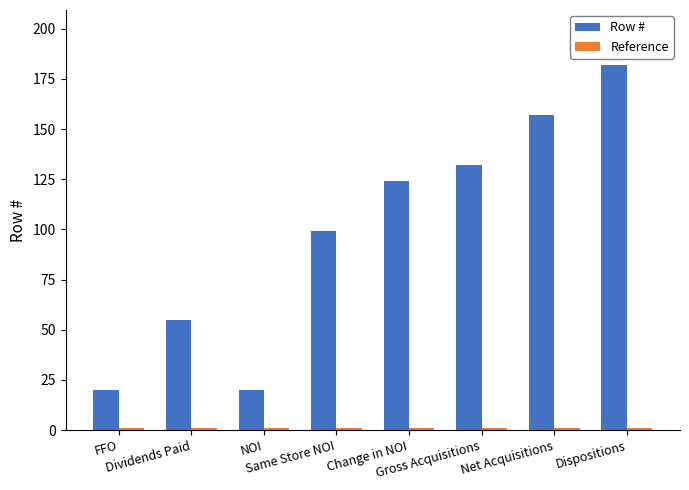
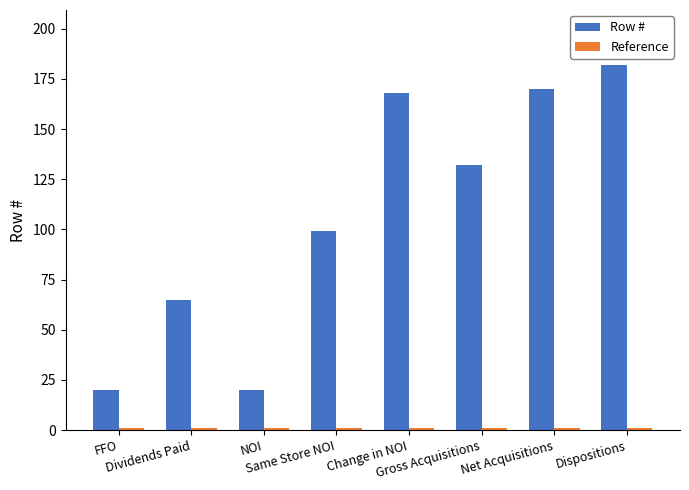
Row #, Dividends Paid: 55 -> 65
Row #, Change in NOI: 124 -> 168
Row #, Net Acquisitions: 157 -> 170
